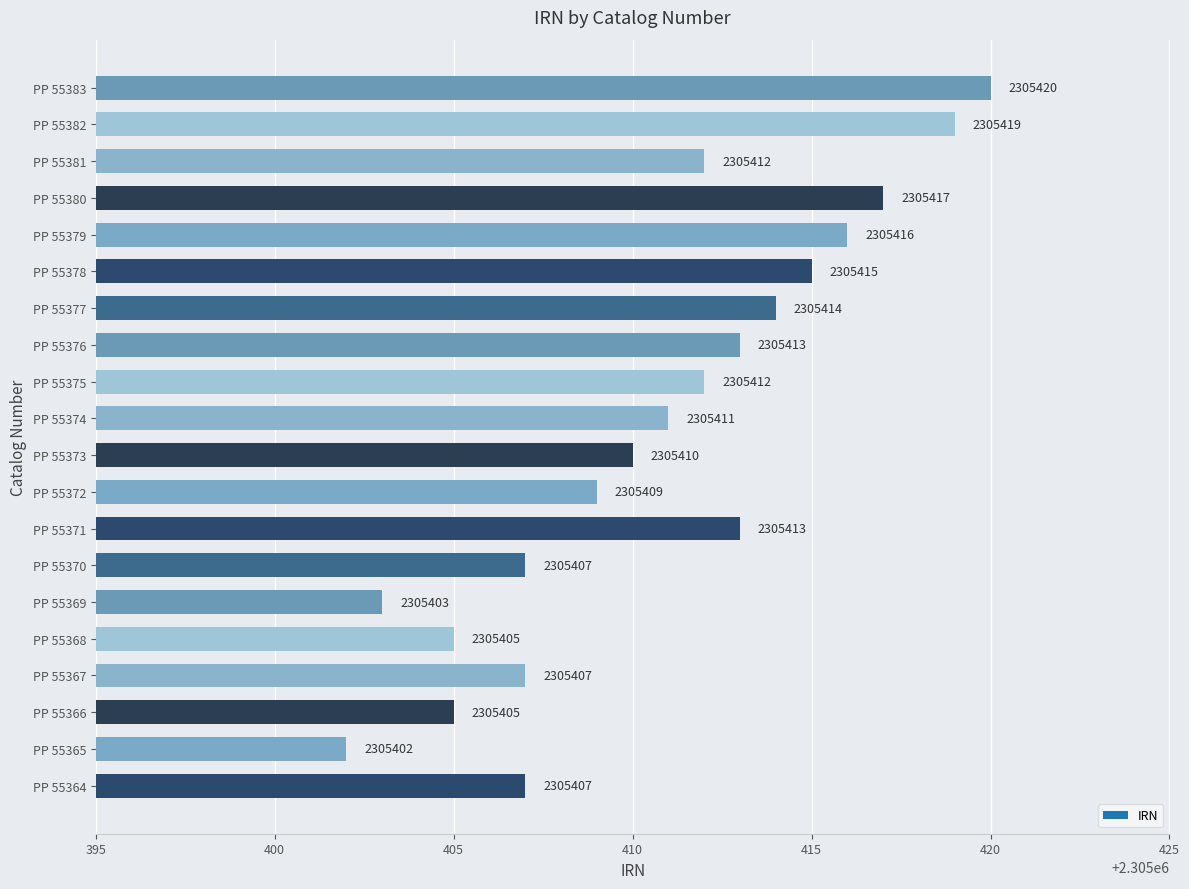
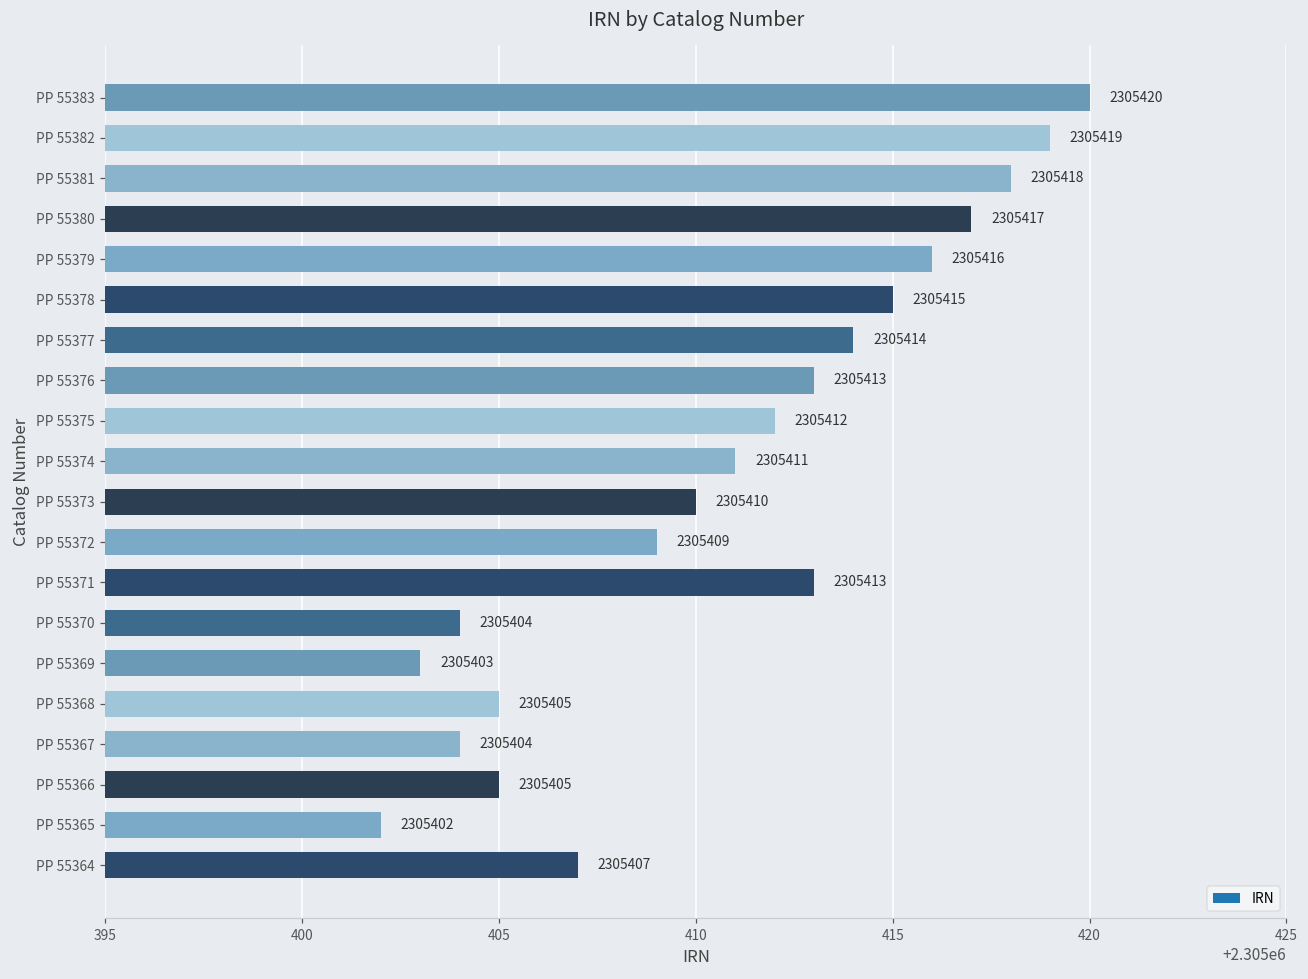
PP 55381: 2305412 -> 2305418
PP 55370: 2305407 -> 2305404
PP 55367: 2305407 -> 2305404
